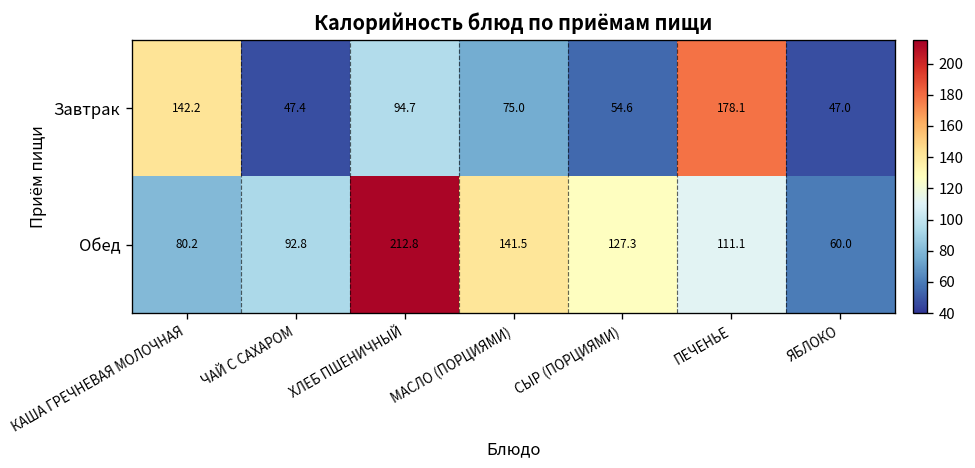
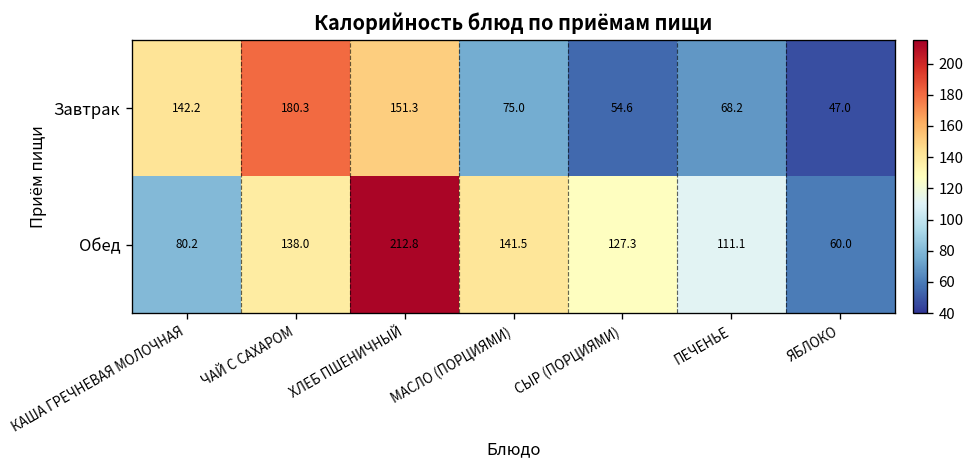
Завтрак, ЧАЙ С САХАРОМ: 47.4 -> 180.3
Завтрак, ХЛЕБ ПШЕНИЧНЫЙ: 94.7 -> 151.3
Завтрак, ПЕЧЕНЬЕ: 178.1 -> 68.2
Обед, ЧАЙ С САХАРОМ: 92.8 -> 138.0
